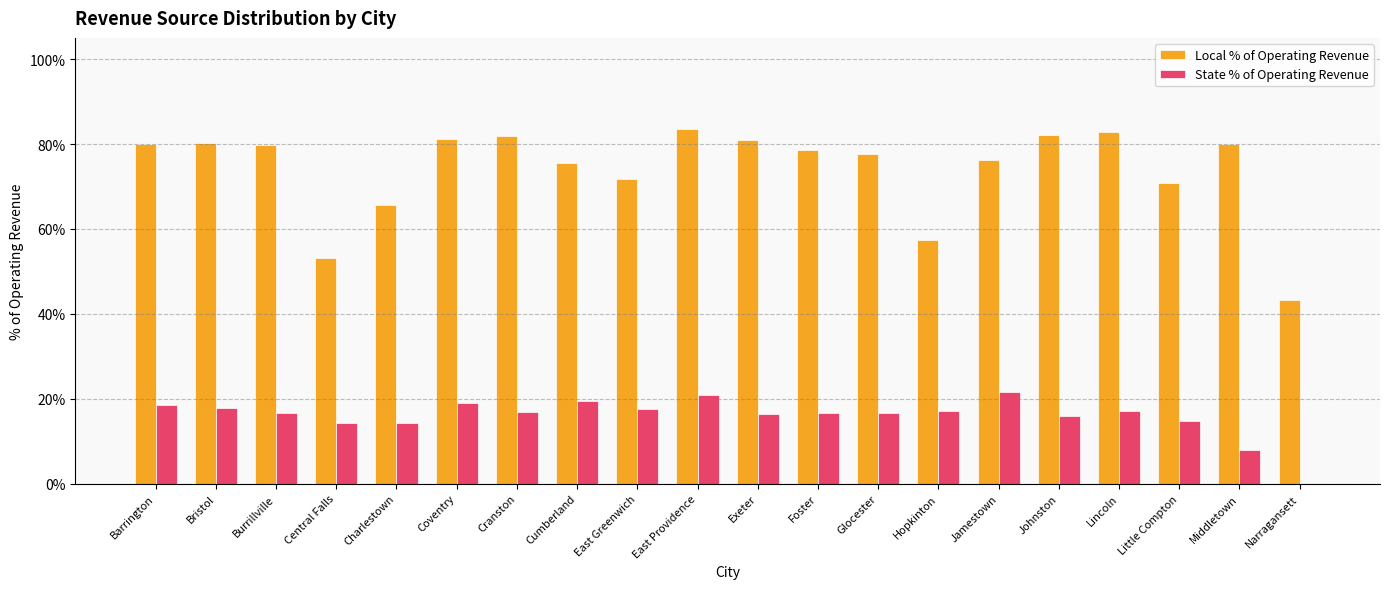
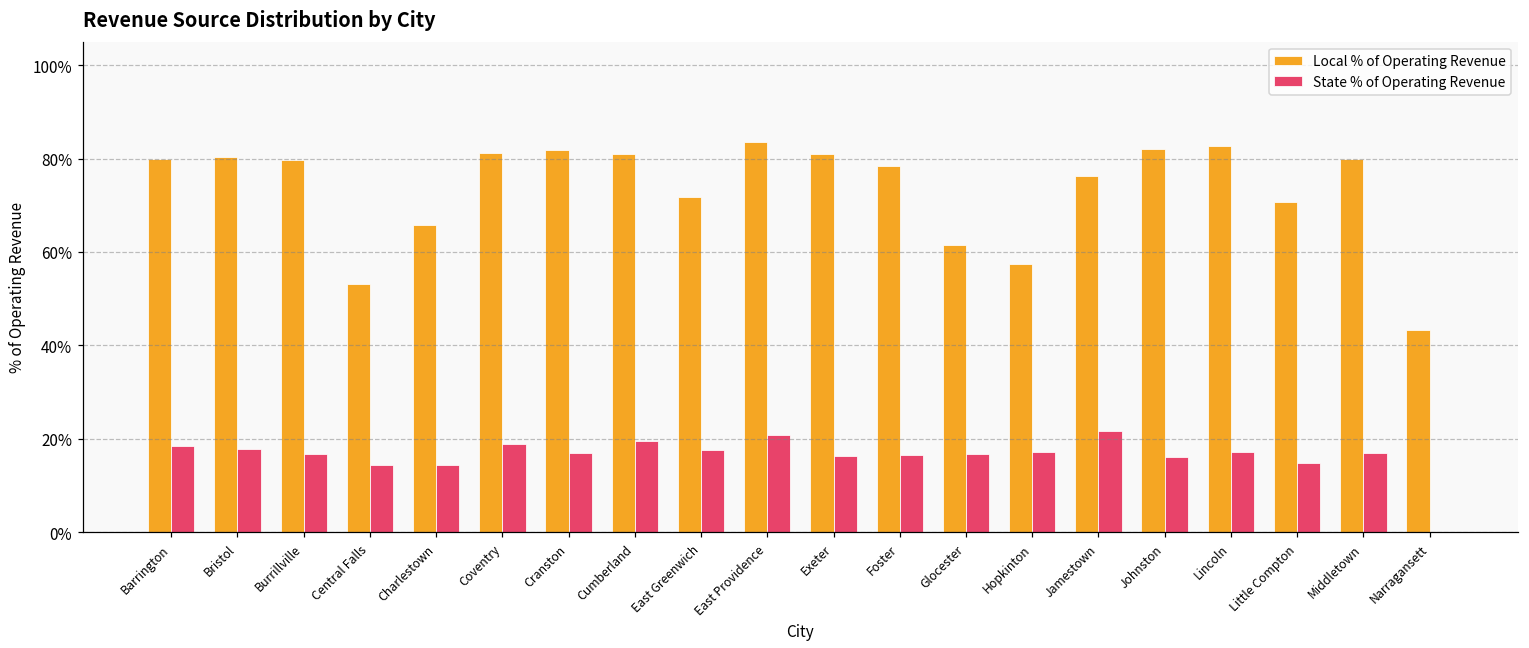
Local % of Operating Revenue, Cumberland: 75% -> 81%
Local % of Operating Revenue, Glocester: 78% -> 62%
State % of Operating Revenue, Middletown: 8% -> 17%
